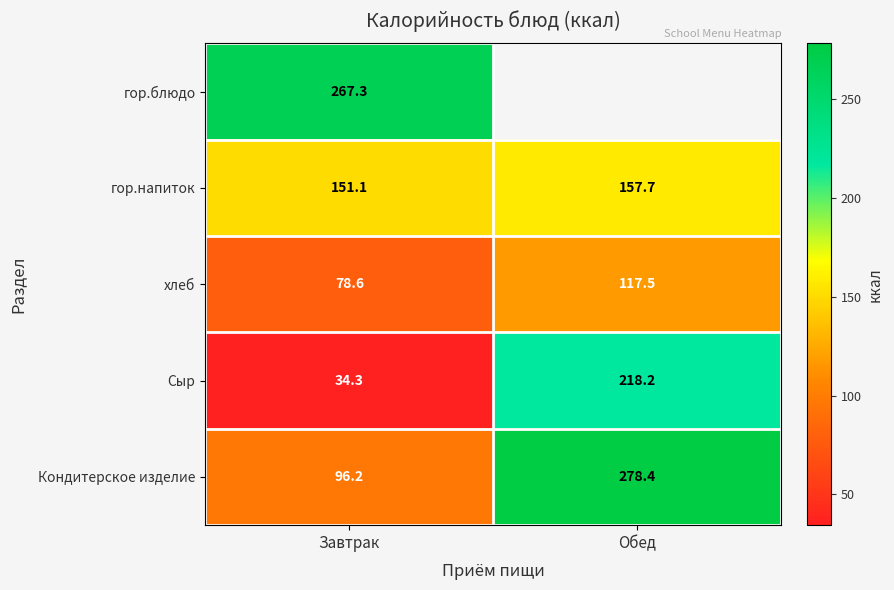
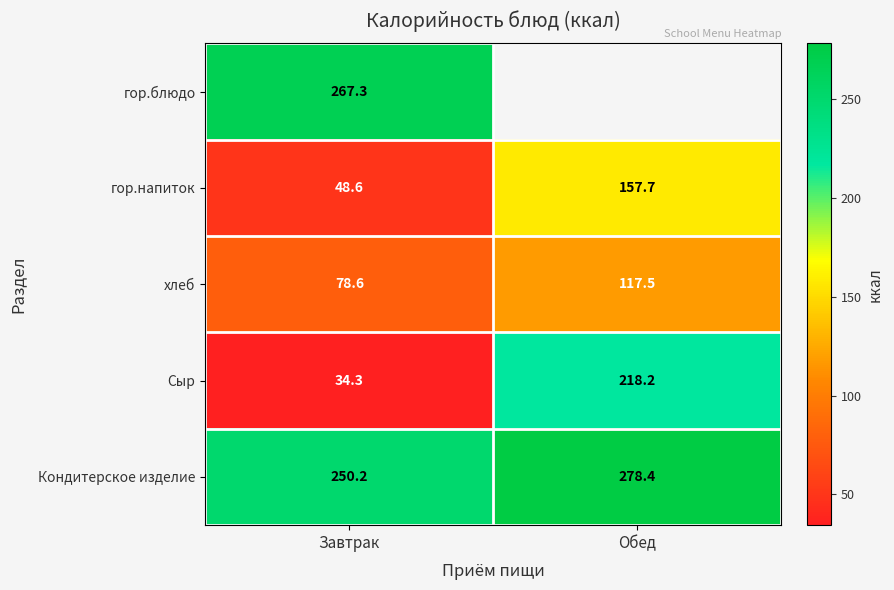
гор.напиток, Завтрак: 151.1 -> 48.6
Кондитерское изделие, Завтрак: 96.2 -> 250.2
